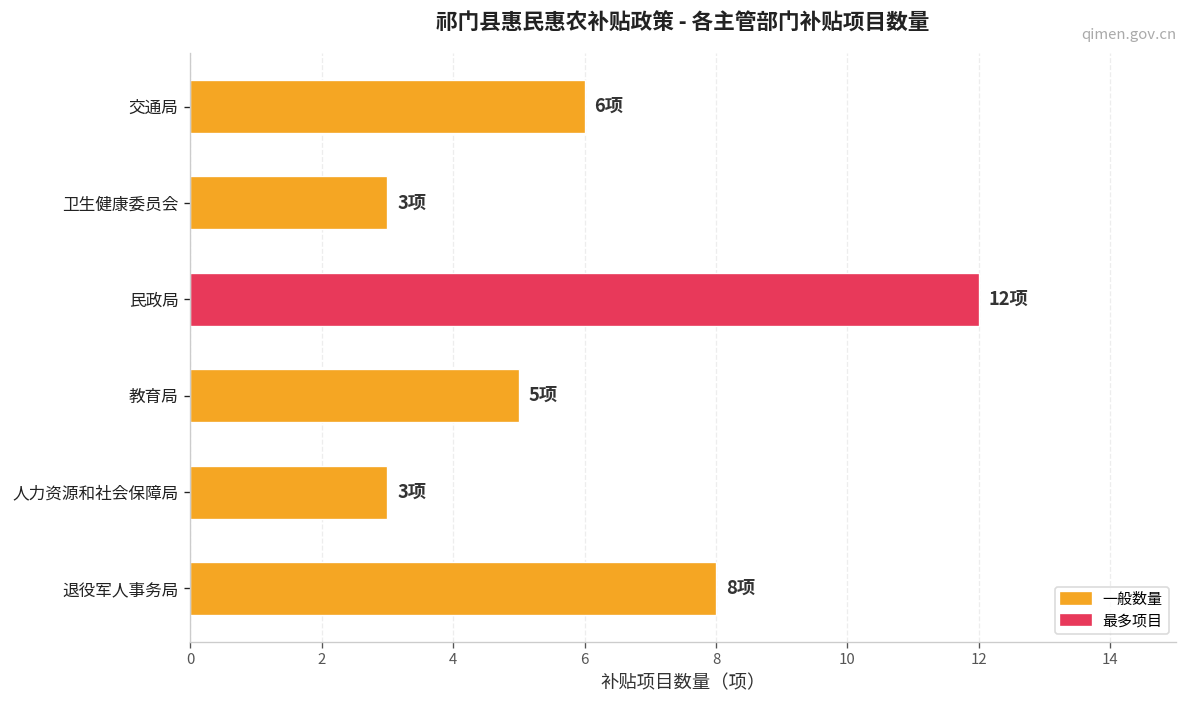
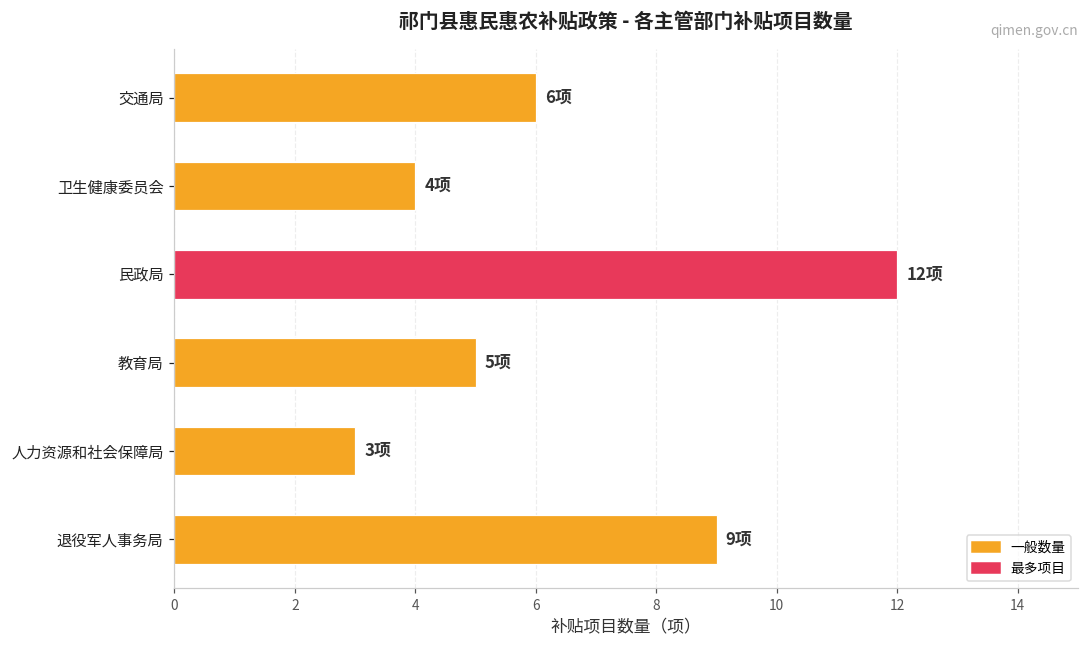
卫生健康委员会: 3项 -> 4项
退役军人事务局: 8项 -> 9项
